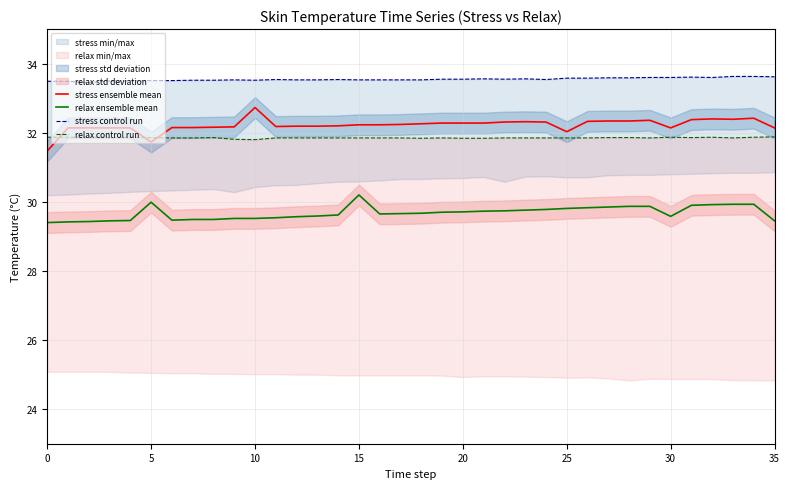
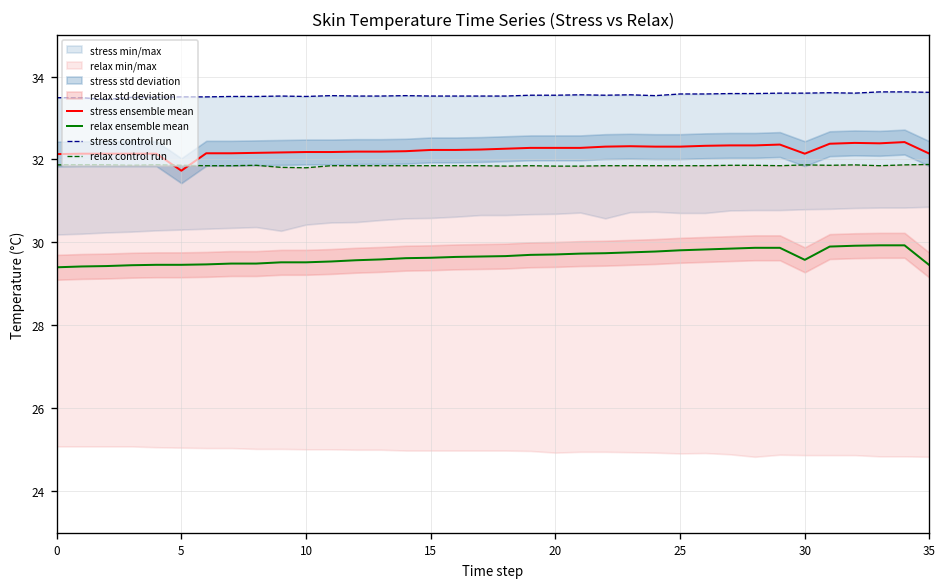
stress ensemble mean, 0: 31.5 -> 32.1
relax ensemble mean, 5: 30.0 -> 29.5
stress ensemble mean, 10: 32.7 -> 32.2
relax ensemble mean, 15: 30.2 -> 29.6
stress ensemble mean, 25: 32.0 -> 32.3
